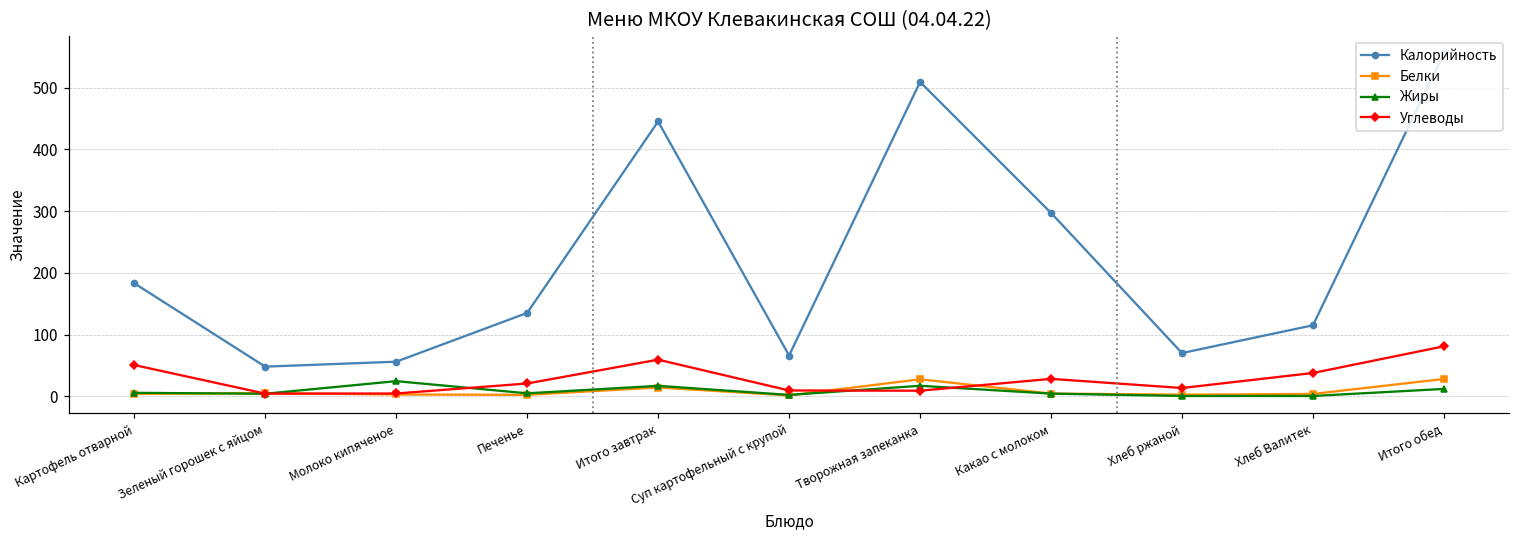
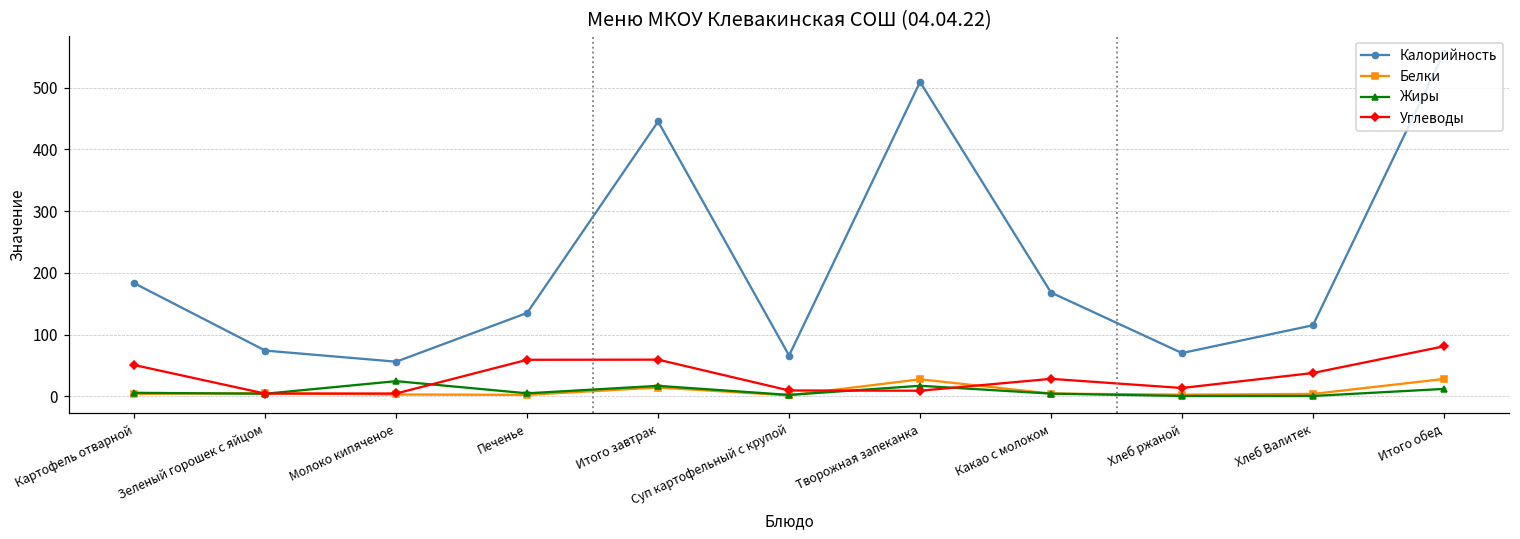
Калорийность, Зеленый горошек с яйцом: 50 -> 70
Углеводы, Печенье: 20 -> 60
Калорийность, Какао с молоком: 300 -> 170
